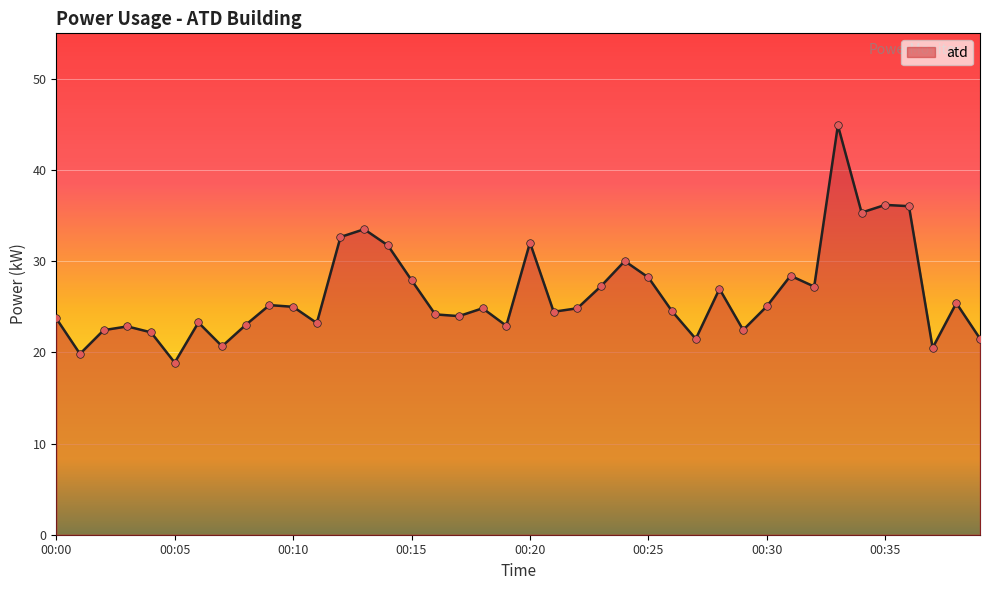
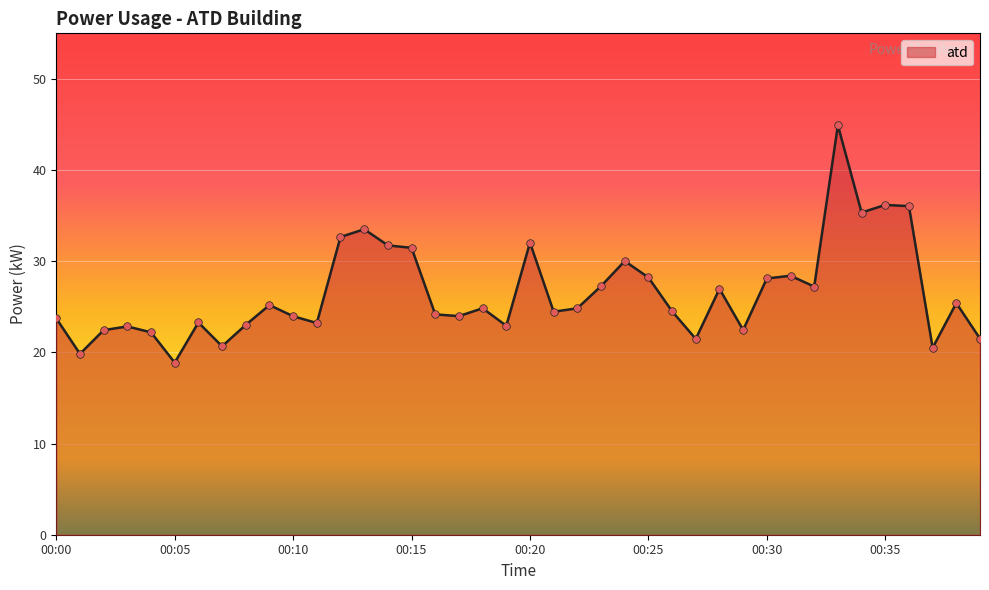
00:10: 25 -> 24
00:15: 28 -> 31
00:30: 25 -> 28
